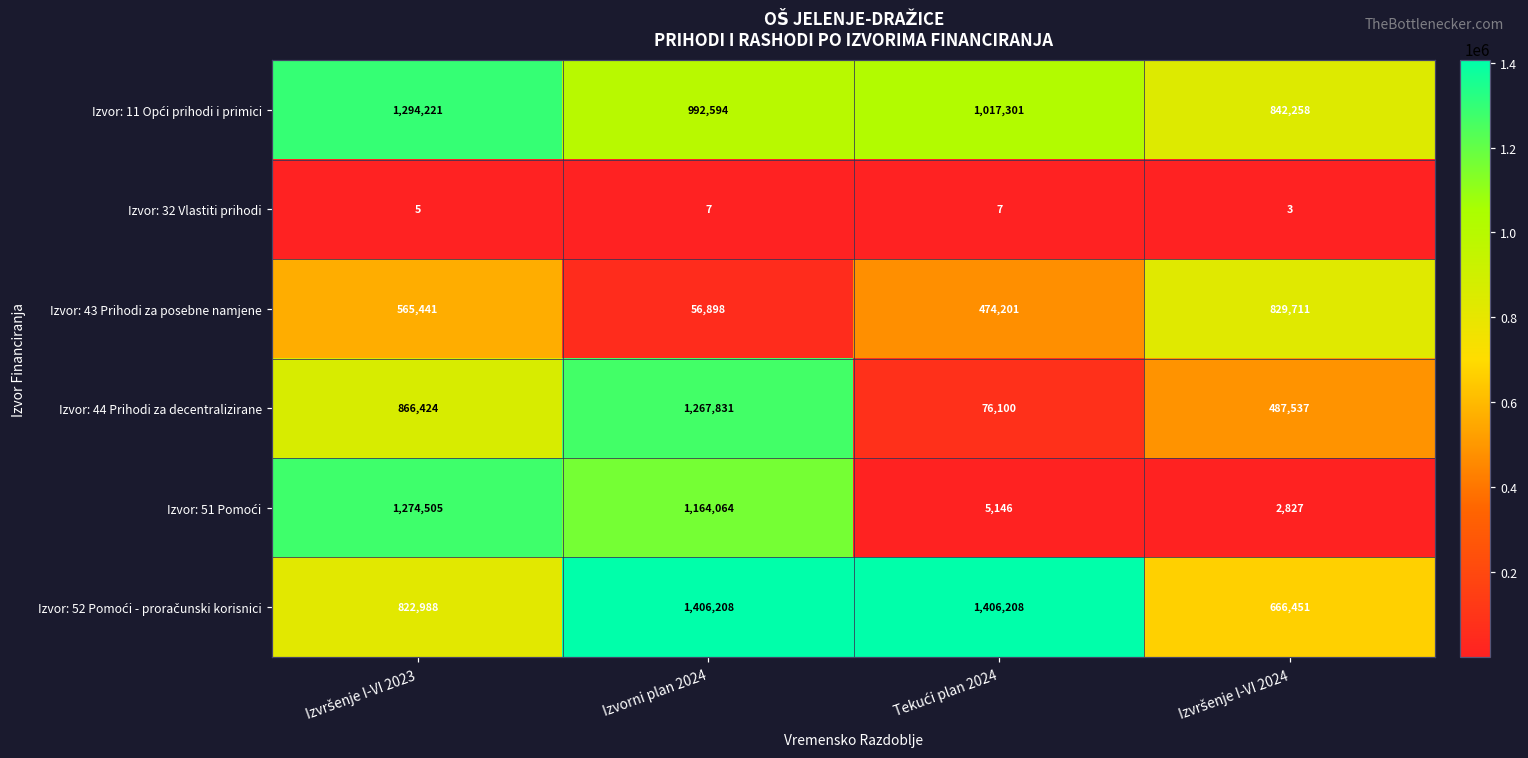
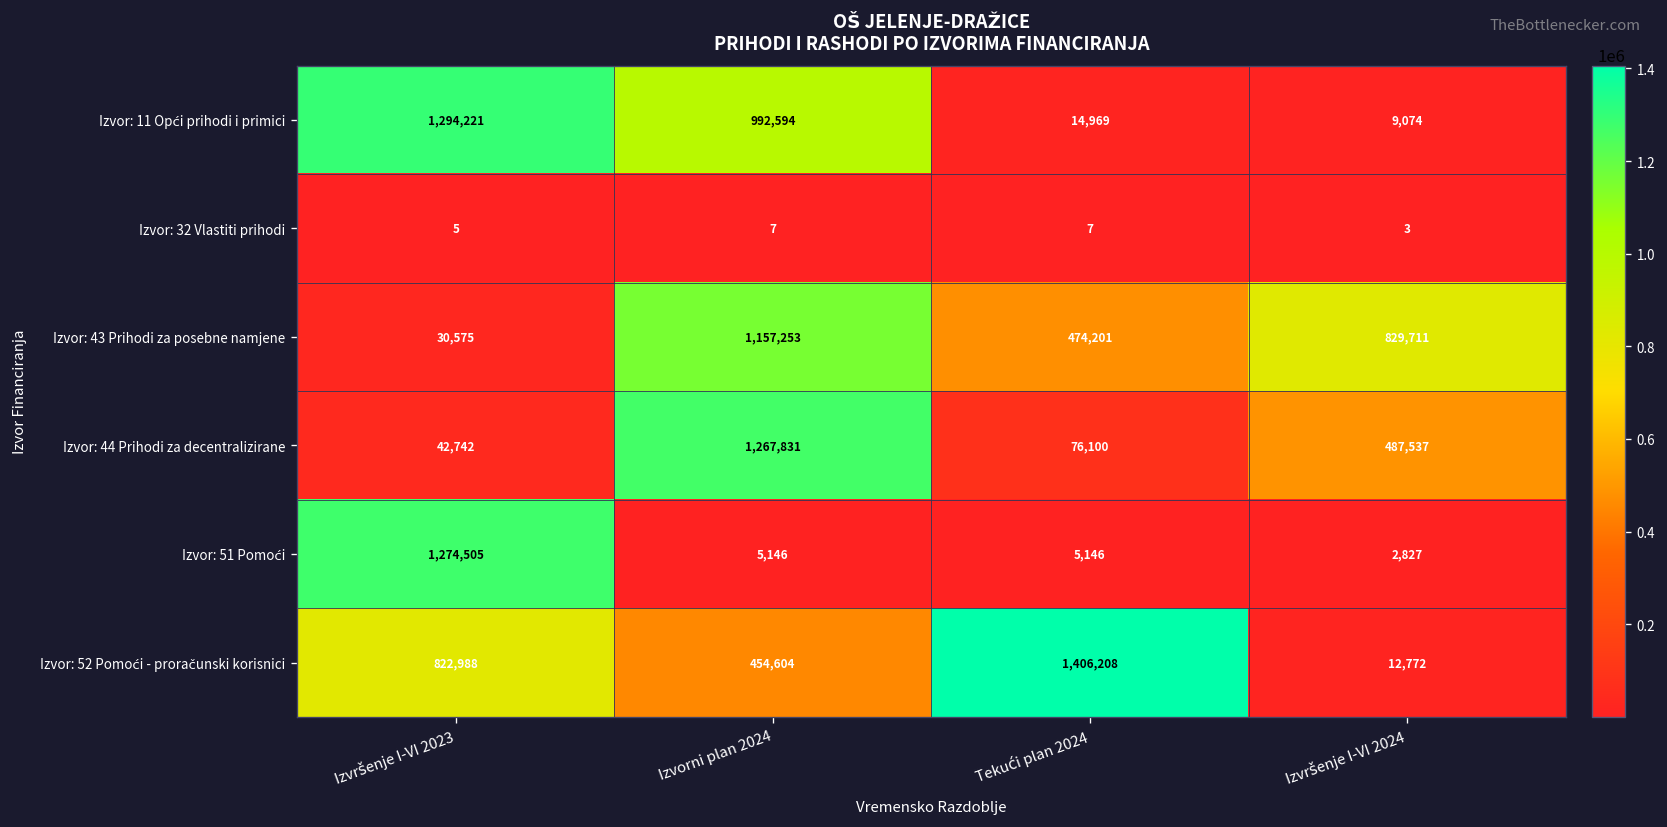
Izvor: 11 Opći prihodi i primici, Tekući plan 2024: 1,017,301 -> 14,969
Izvor: 11 Opći prihodi i primici, Izvršenje I-VI 2024: 842,258 -> 9,074
Izvor: 43 Prihodi za posebne namjene, Izvršenje I-VI 2023: 565,441 -> 30,575
Izvor: 43 Prihodi za posebne namjene, Izvorni plan 2024: 56,898 -> 1,157,253
Izvor: 44 Prihodi za decentralizirane, Izvršenje I-VI 2023: 866,424 -> 42,742
Izvor: 51 Pomoći, Izvorni plan 2024: 1,164,064 -> 5,146
Izvor: 52 Pomoći - proračunski korisnici, Izvorni plan 2024: 1,406,208 -> 454,604
Izvor: 52 Pomoći - proračunski korisnici, Izvršenje I-VI 2024: 666,451 -> 12,772
